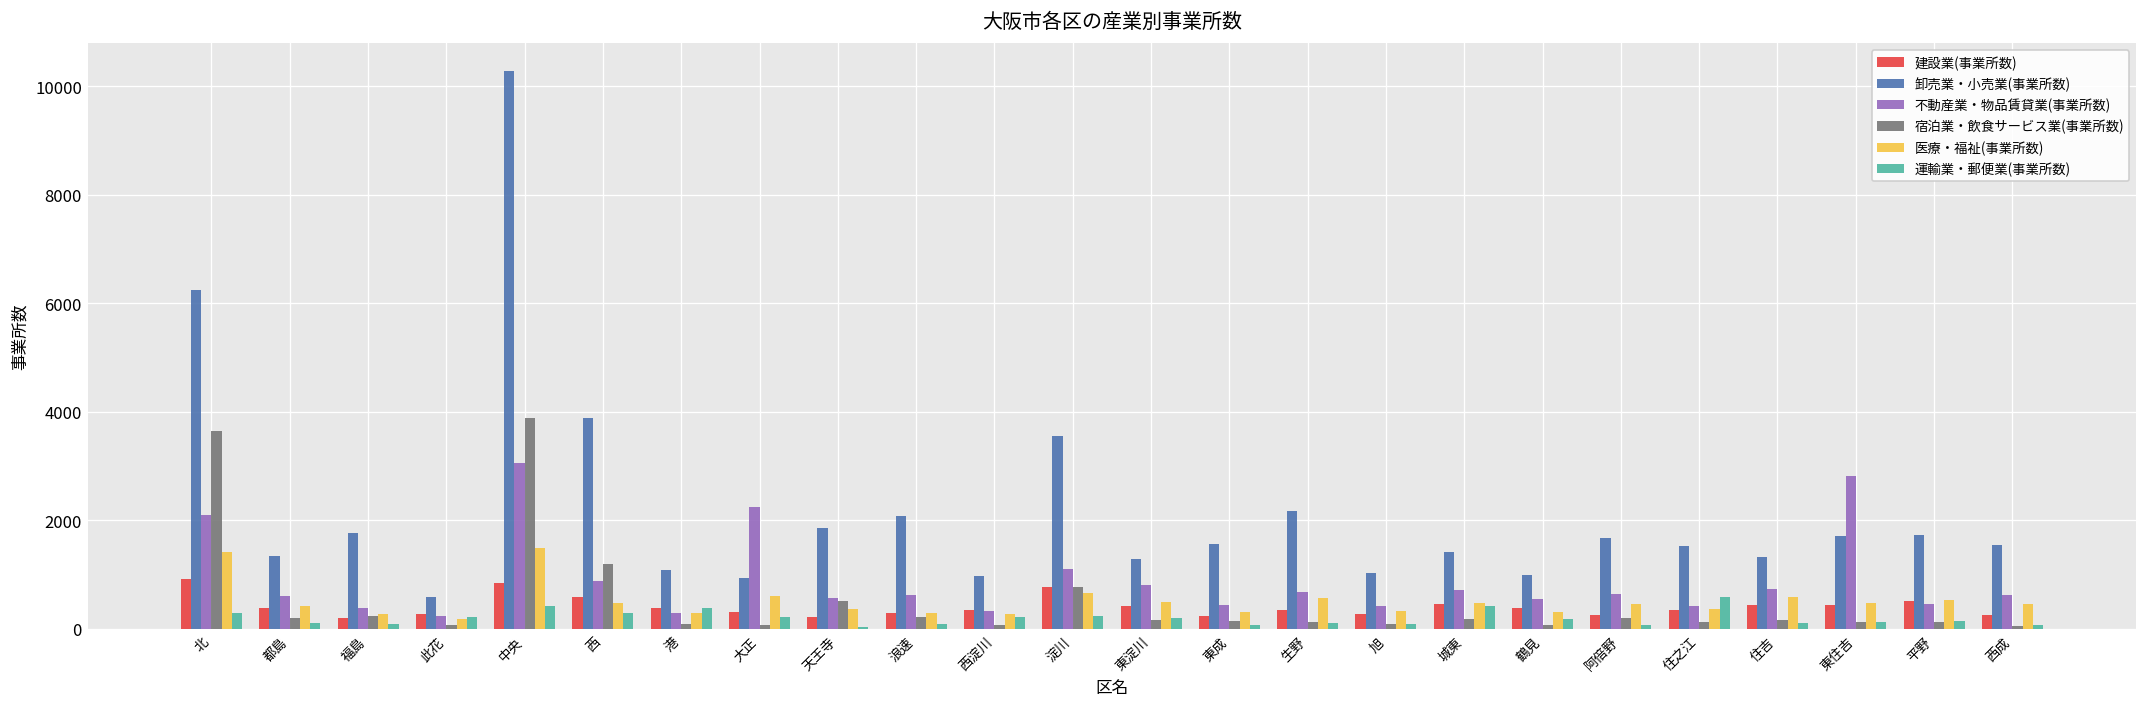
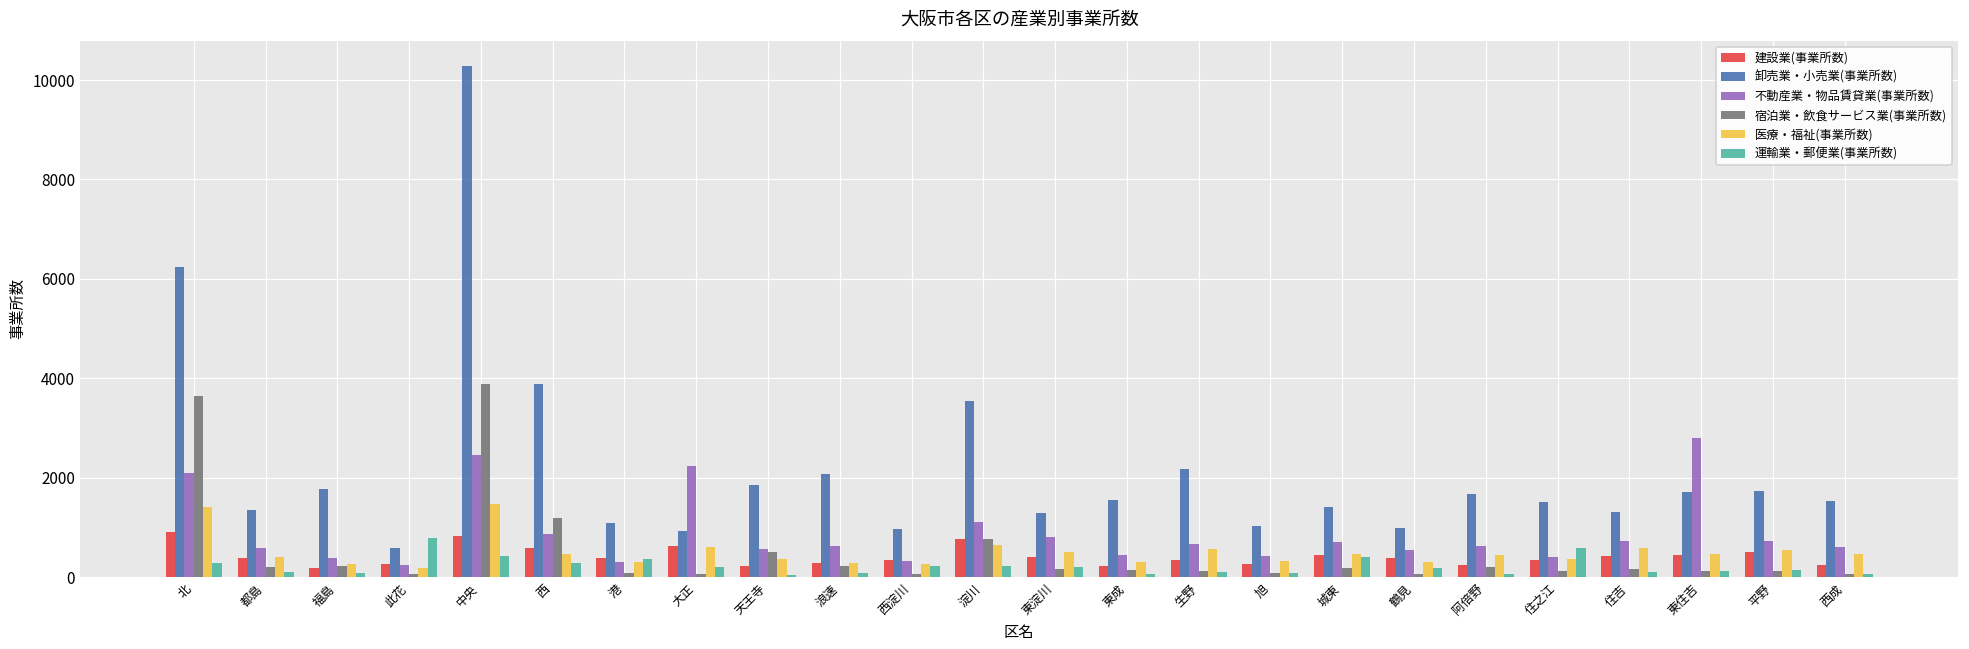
運輸業・郵便業(事業所数), 此花: 200 -> 800
不動産業・物品賃貸業(事業所数), 中央: 3100 -> 2500
建設業(事業所数), 大正: 300 -> 600
不動産業・物品賃貸業(事業所数), 平野: 400 -> 700
